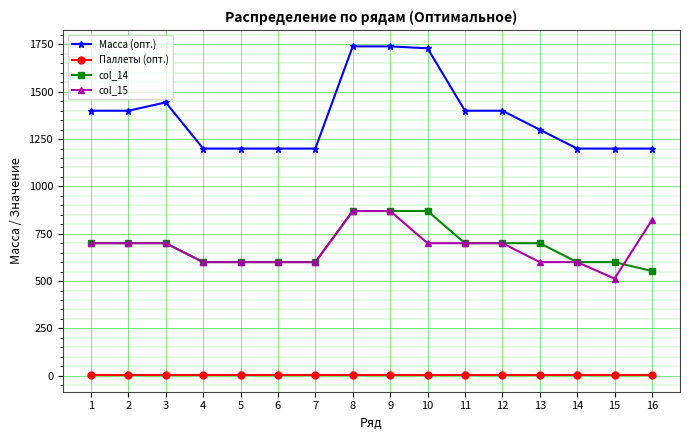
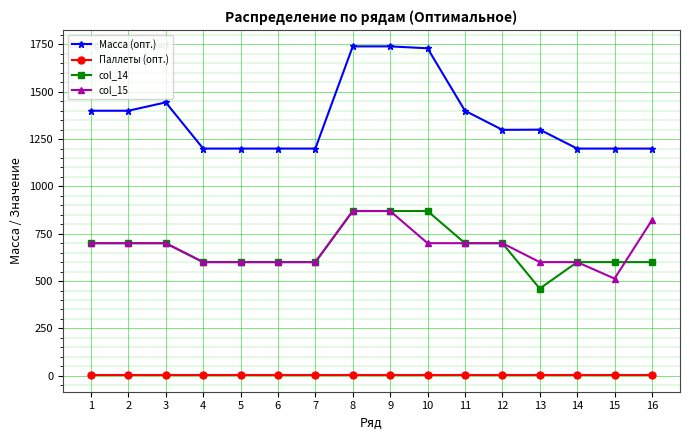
Масса (опт.), 12: 1400 -> 1300
col_14, 13: 700 -> 460
col_14, 16: 550 -> 600
